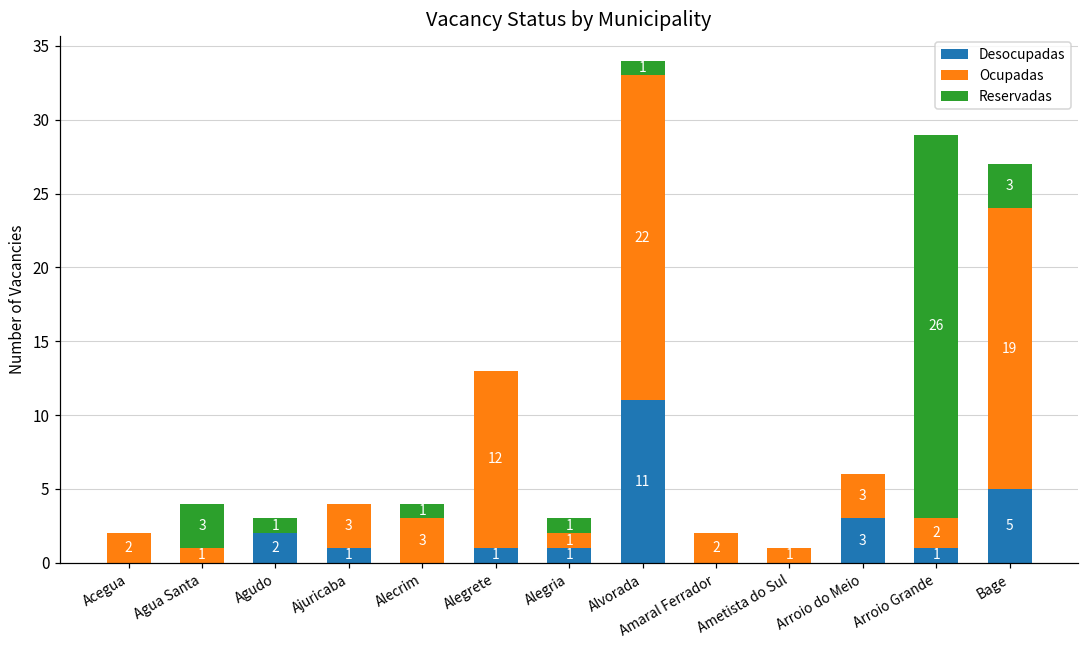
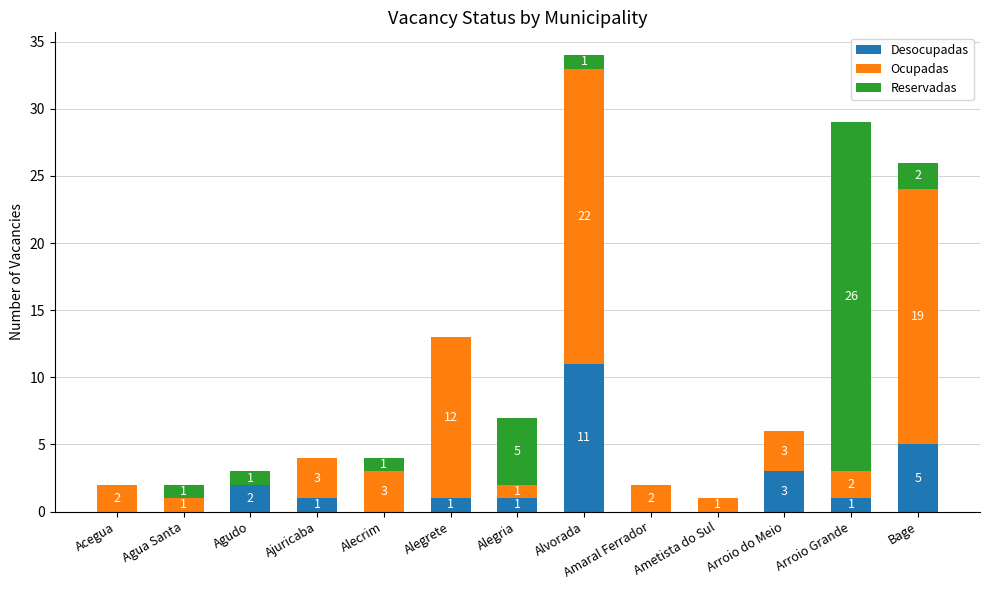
Reservadas, Agua Santa: 3 -> 1
Reservadas, Alegria: 1 -> 5
Reservadas, Bage: 3 -> 2
